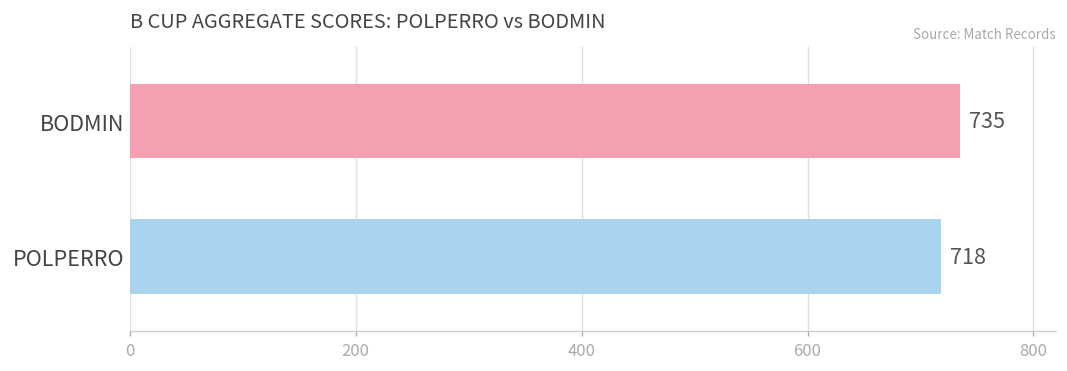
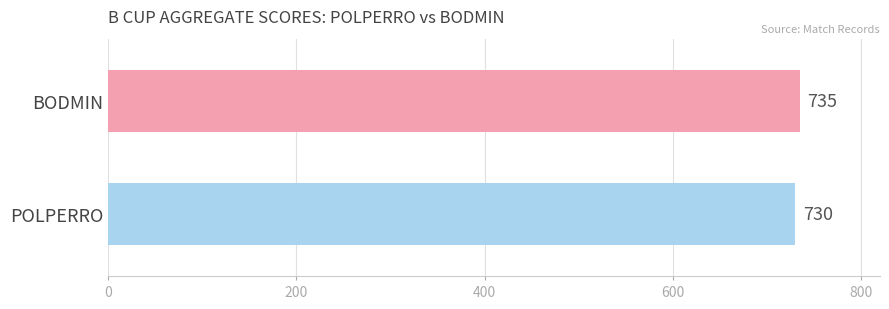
POLPERRO: 718 -> 730
